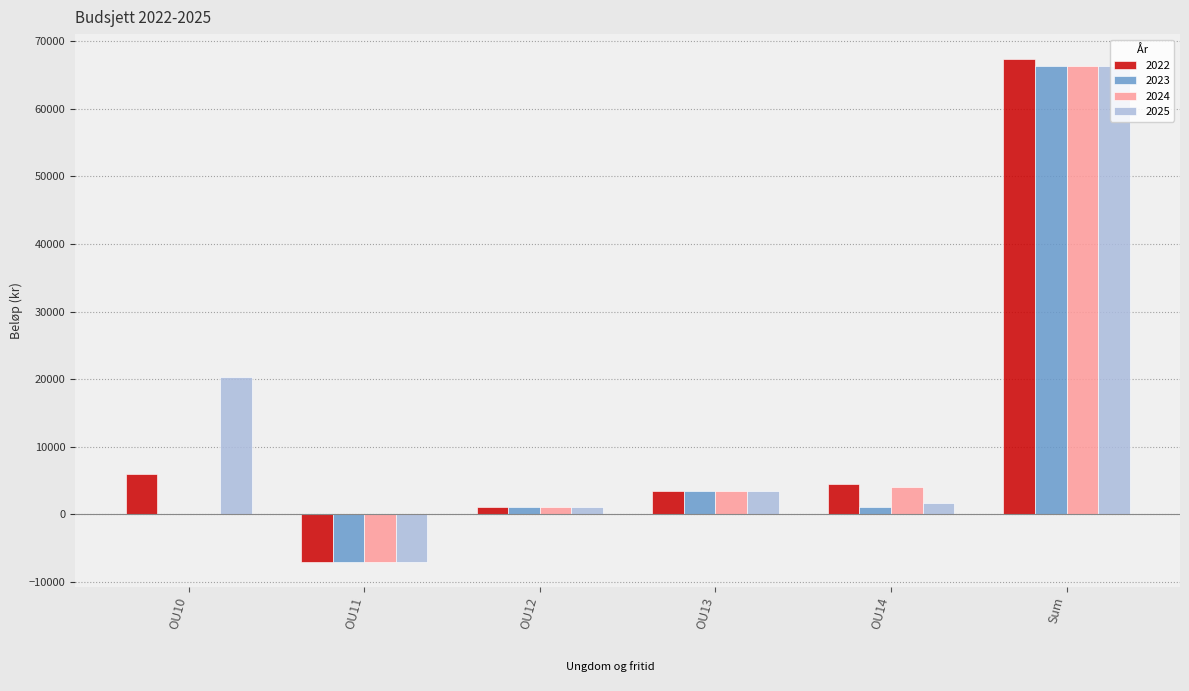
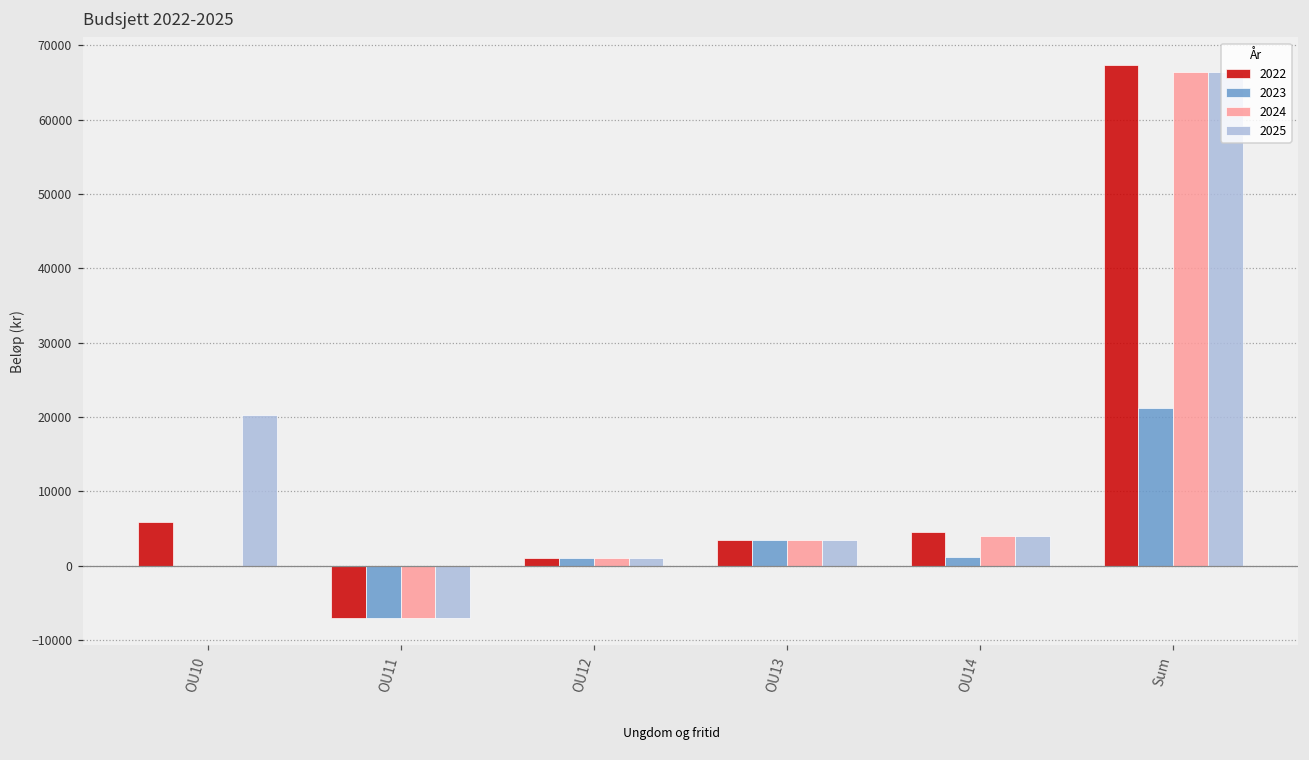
2025, OU14: 2000 -> 4000
2023, Sum: 66000 -> 21000
